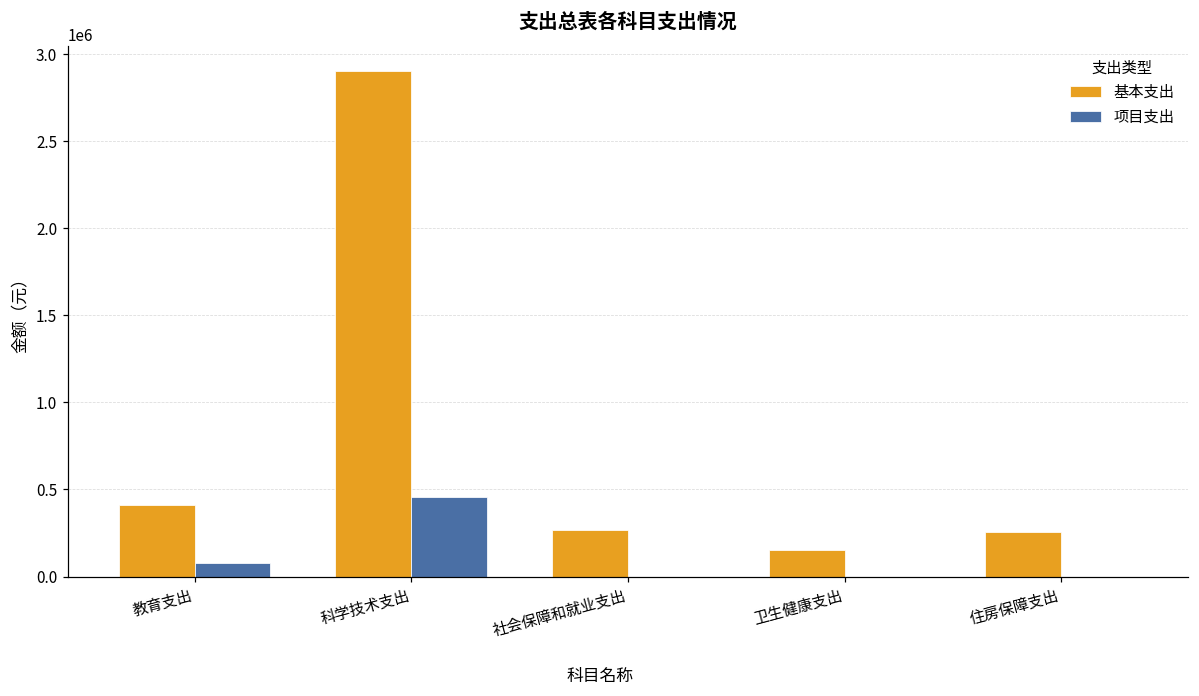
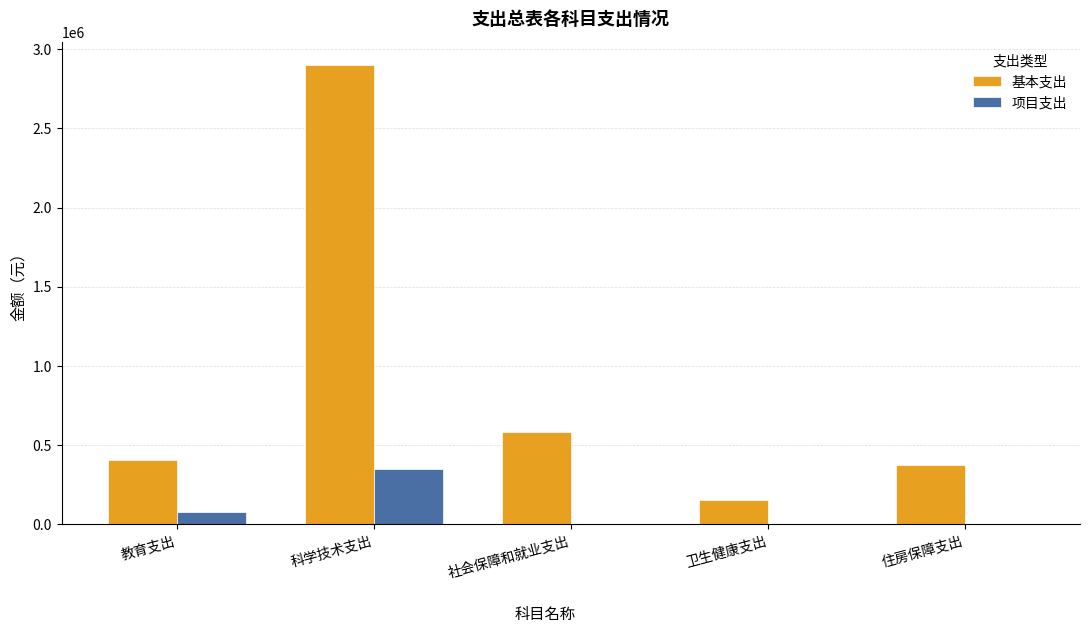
项目支出, 科学技术支出: 460000 -> 350000
基本支出, 社会保障和就业支出: 270000 -> 580000
基本支出, 住房保障支出: 250000 -> 380000
